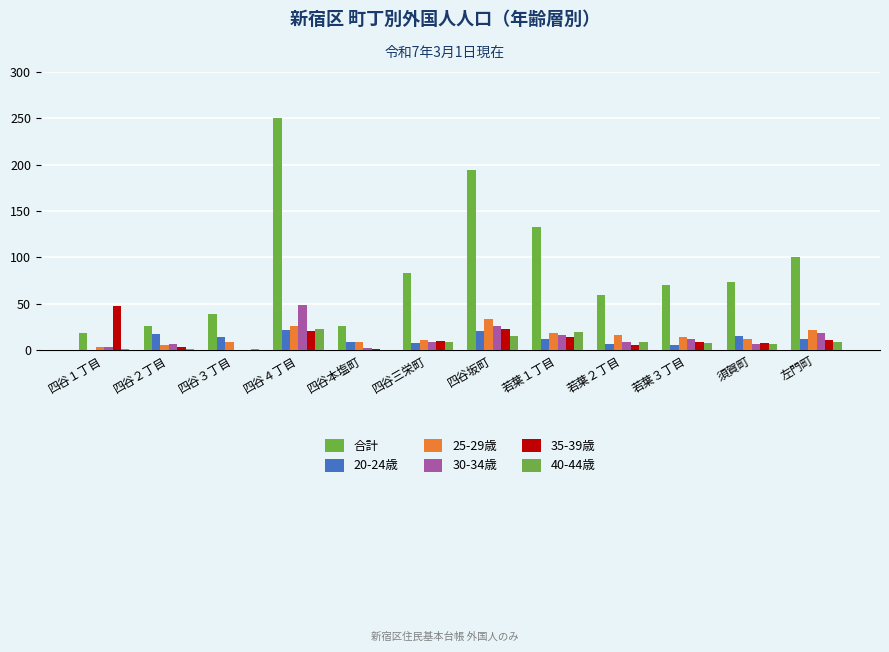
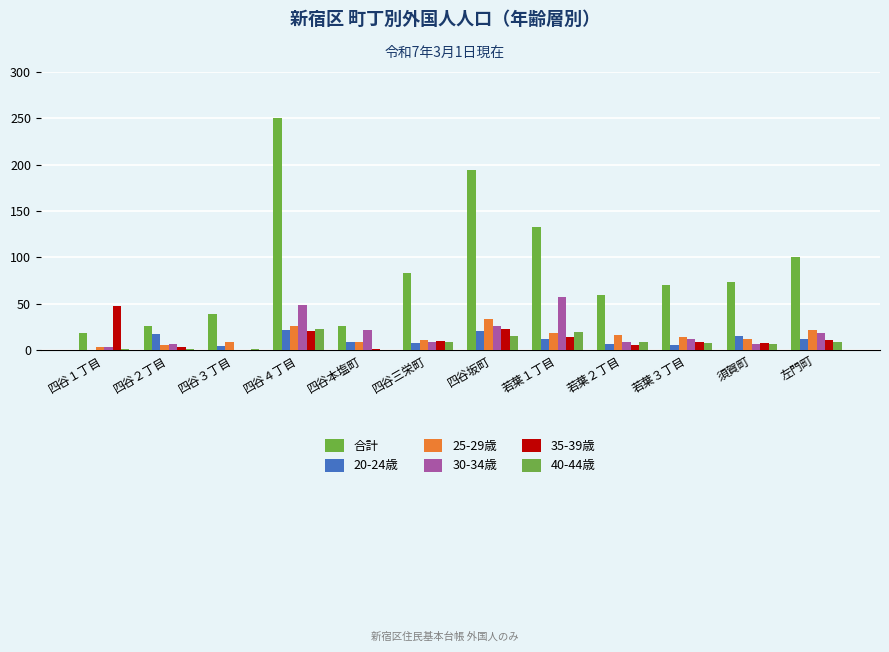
20-24歳, 四谷３丁目: 10 -> 0
30-34歳, 四谷本塩町: 0 -> 20
30-34歳, 若葉１丁目: 20 -> 60
